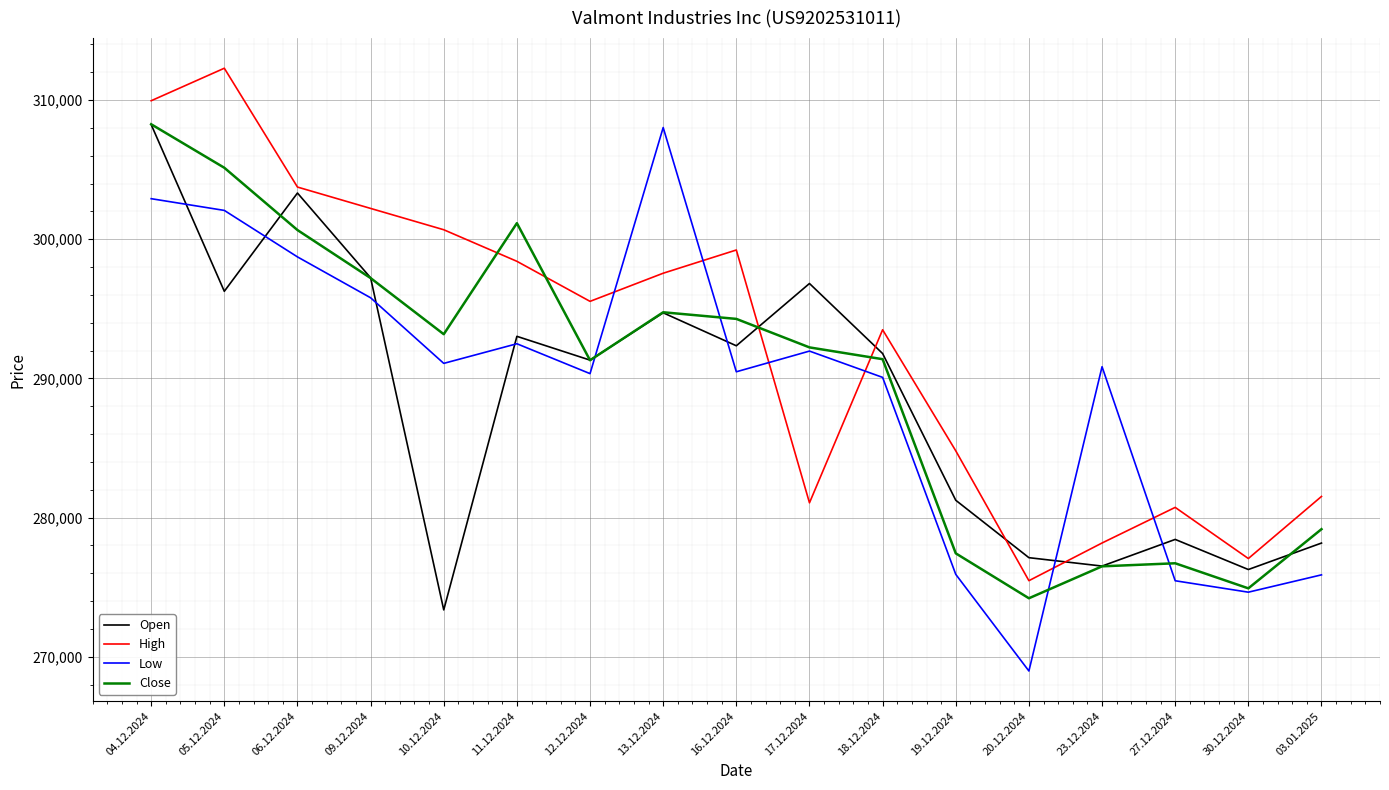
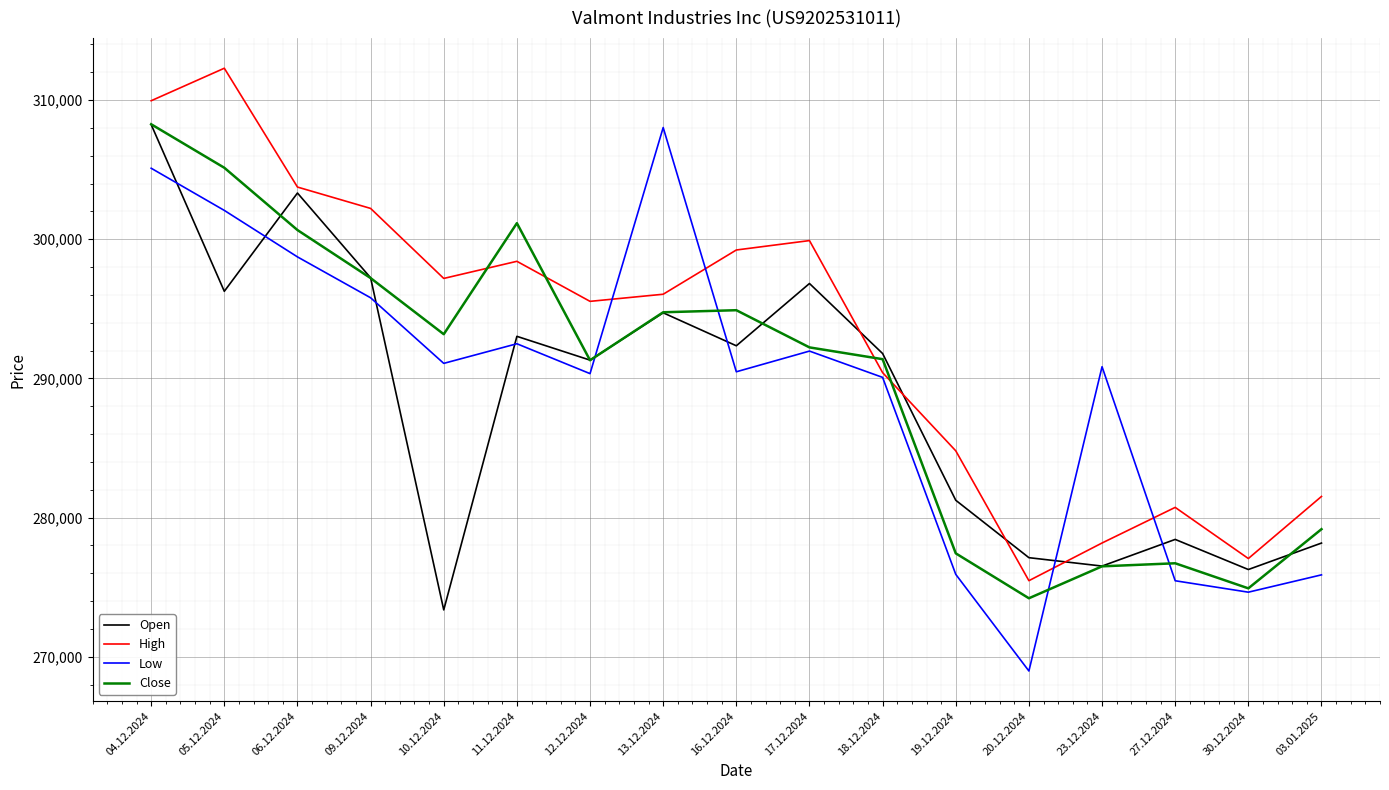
Low, 04.12.2024: 302,900 -> 305,100
High, 10.12.2024: 300,700 -> 297,200
High, 13.12.2024: 297,600 -> 296,000
Close, 16.12.2024: 294,300 -> 294,900
High, 17.12.2024: 281,100 -> 299,900
High, 18.12.2024: 293,500 -> 290,400
